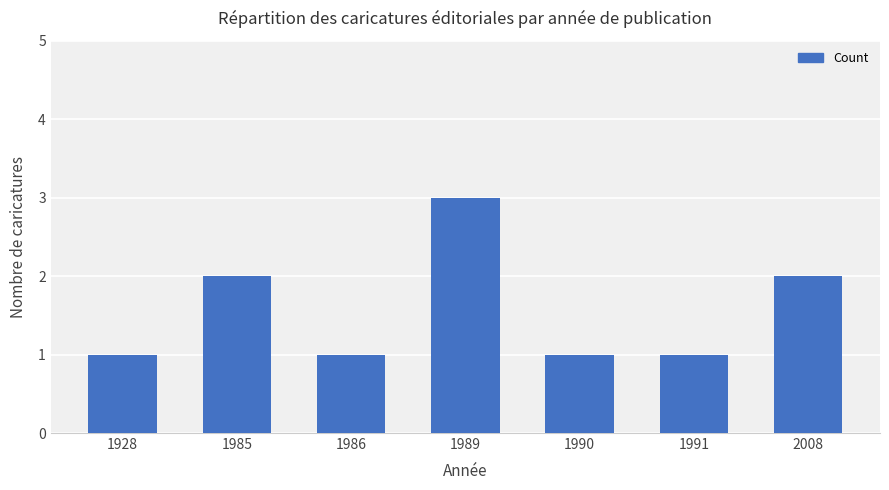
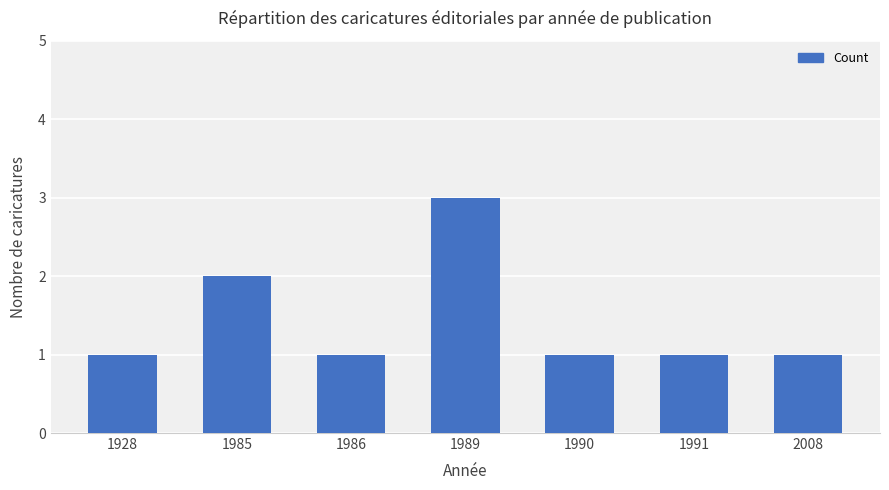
2008: 2 -> 1
